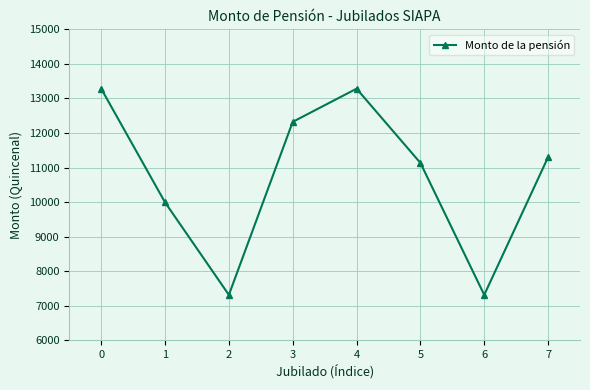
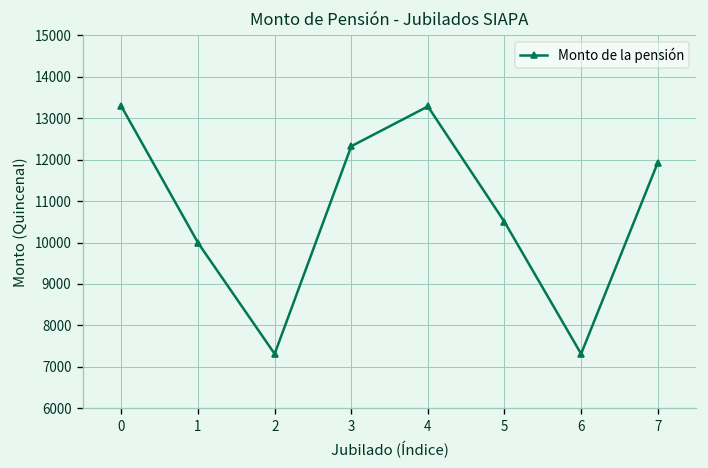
5: 11100 -> 10500
7: 11300 -> 11900
